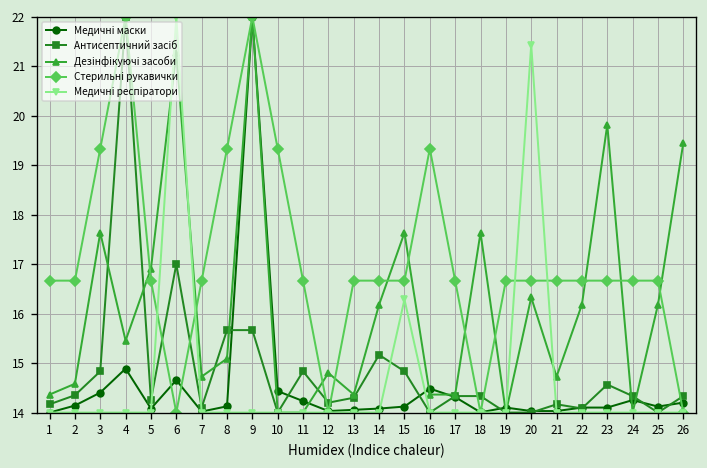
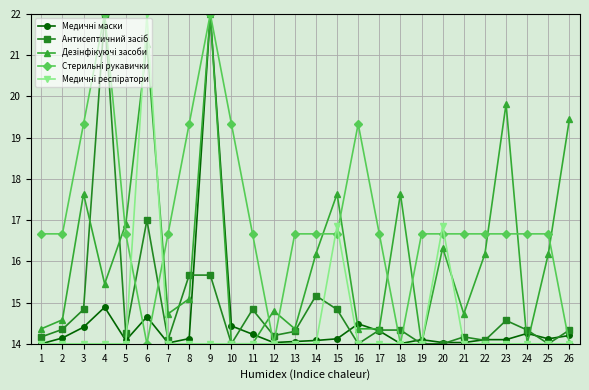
Медичні респіратори, 15: 16.3 -> 16.9
Медичні респіратори, 20: 21.4 -> 16.9
